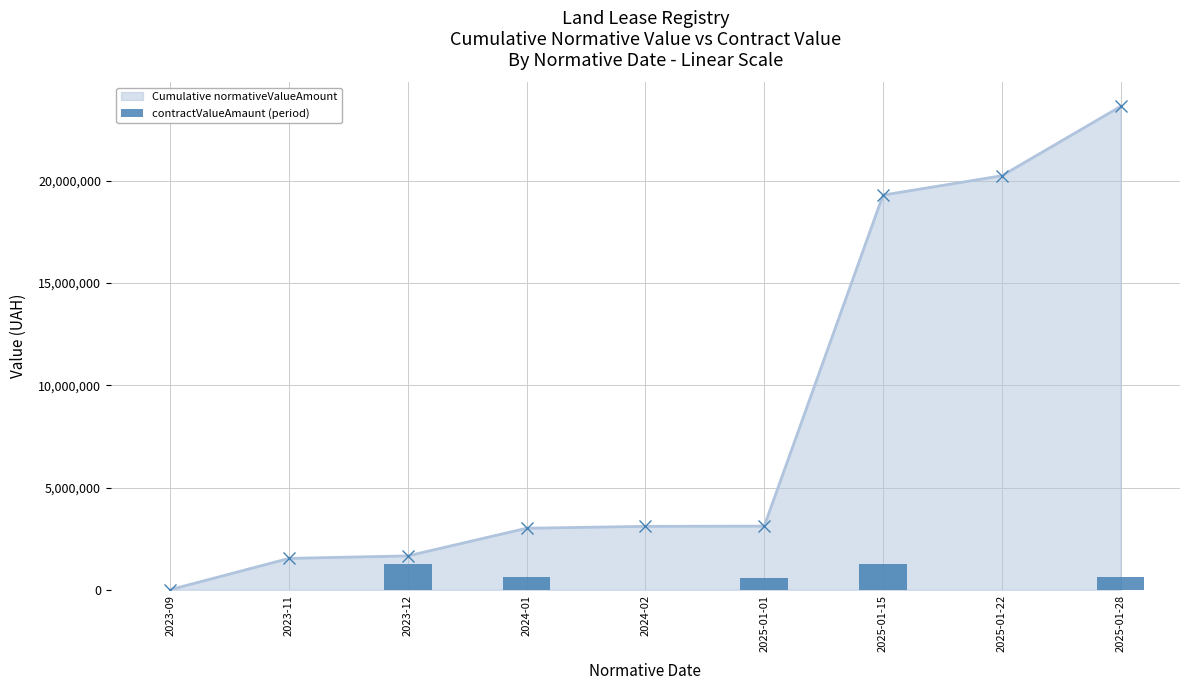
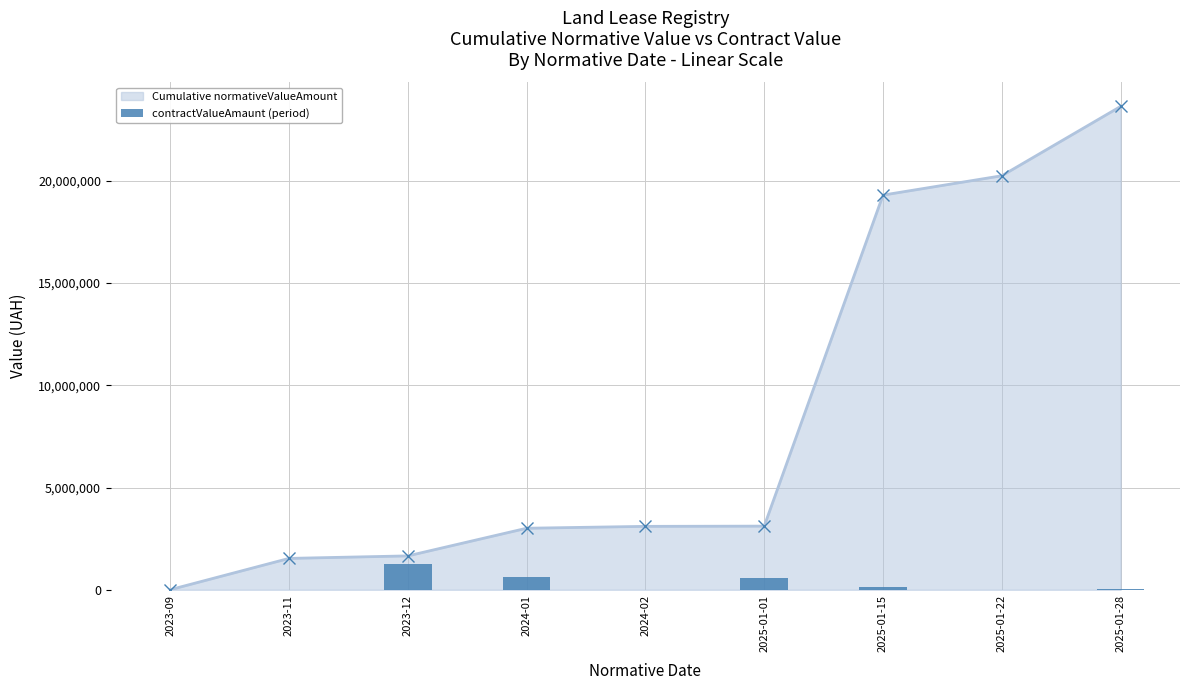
contractValueAmaunt (period), 2025-01-15: 1,200,000 -> 100,000
contractValueAmaunt (period), 2025-01-28: 600,000 -> 0
